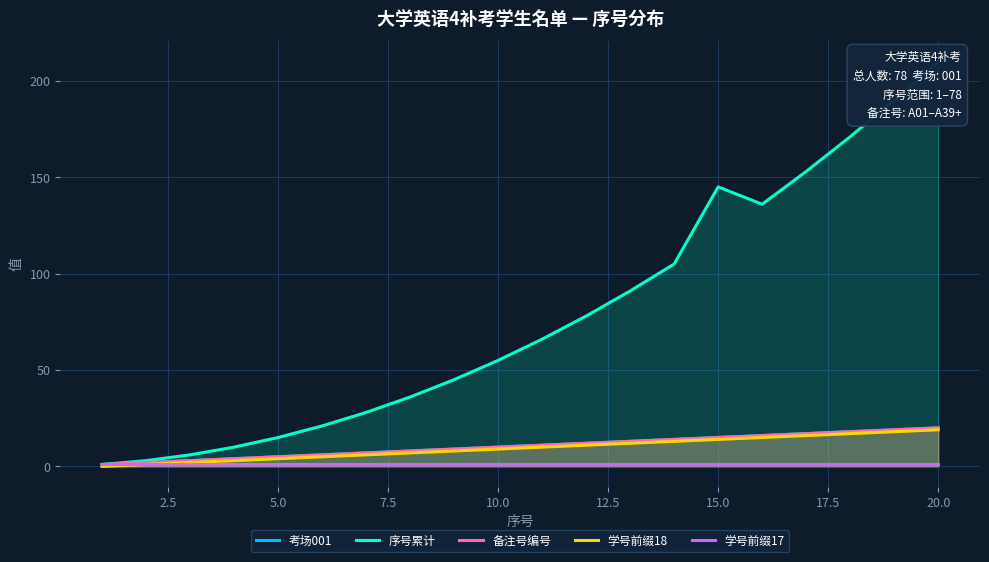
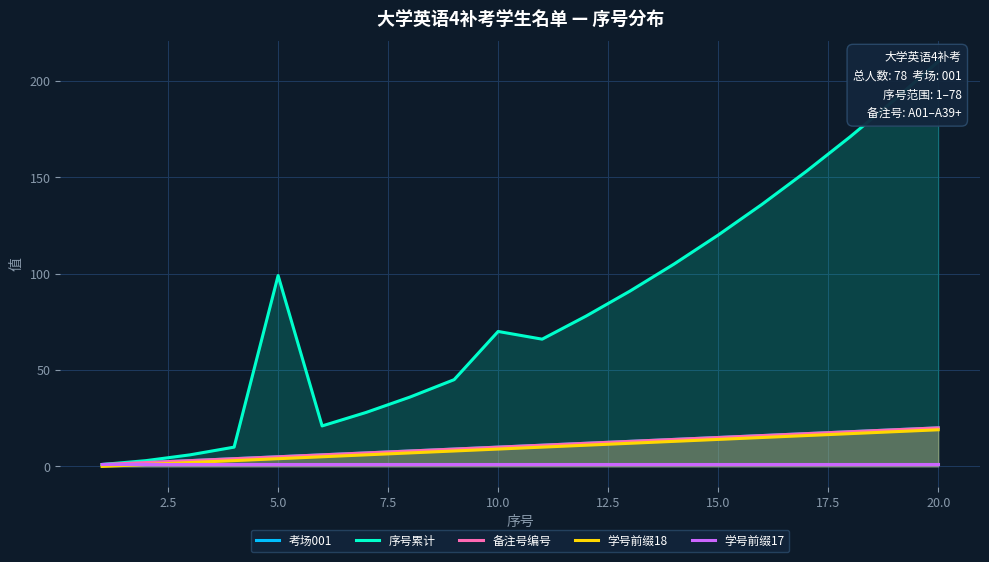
序号累计, 5.0: 15 -> 99
序号累计, 10.0: 55 -> 70
序号累计, 15.0: 145 -> 120
